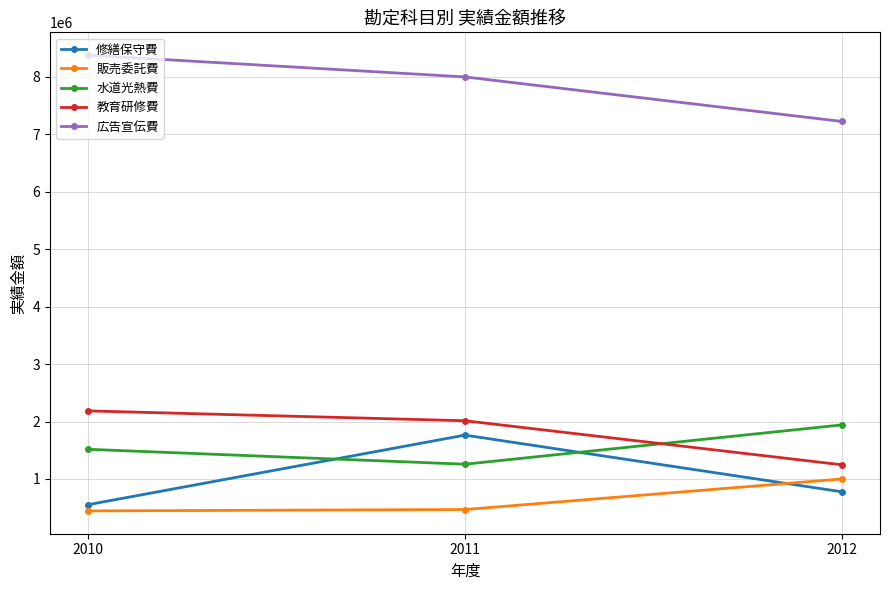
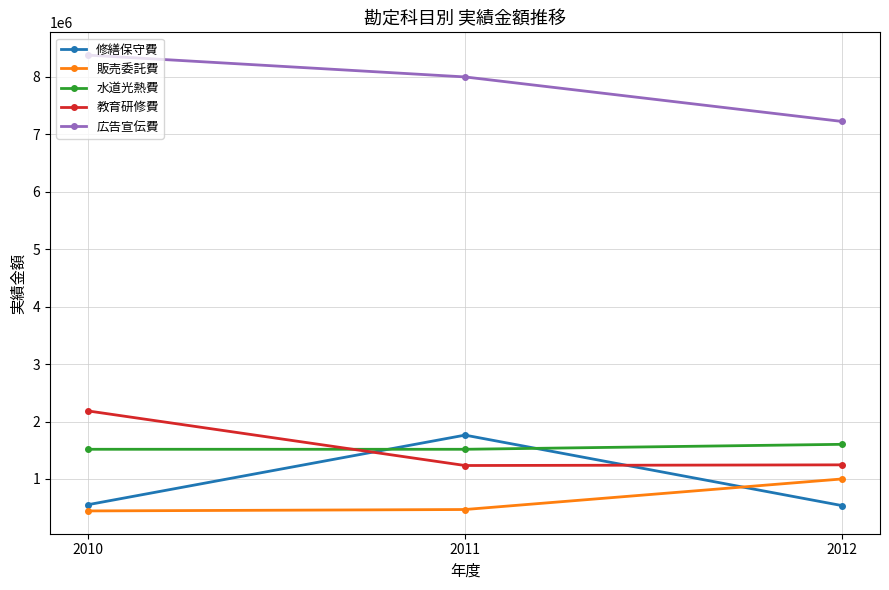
水道光熱費, 2011: 1300000 -> 1500000
教育研修費, 2011: 2000000 -> 1200000
修繕保守費, 2012: 800000 -> 500000
水道光熱費, 2012: 1900000 -> 1600000
